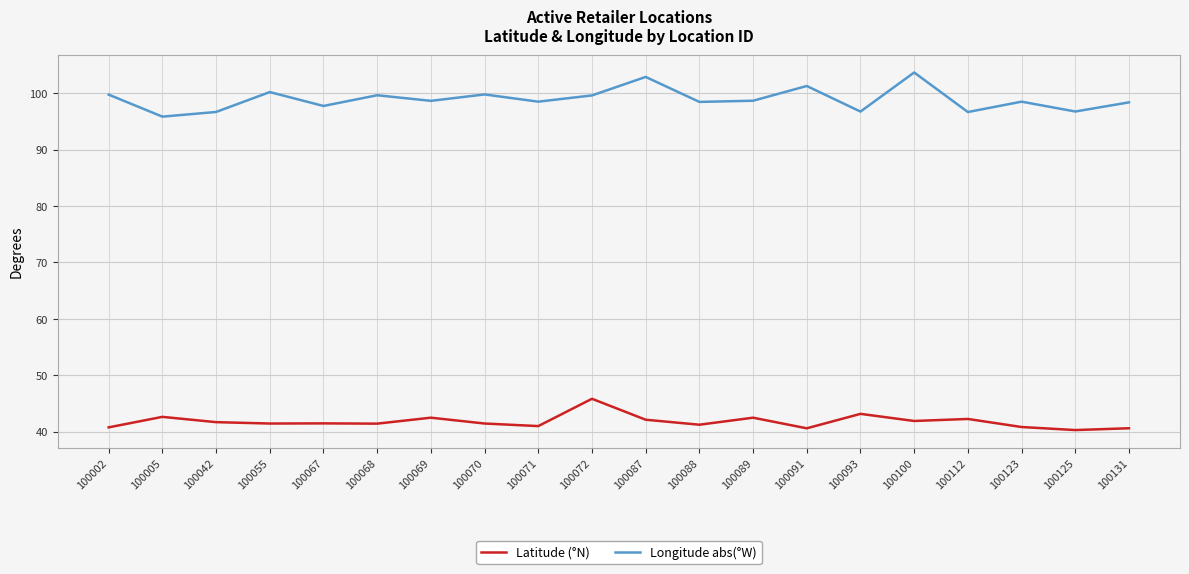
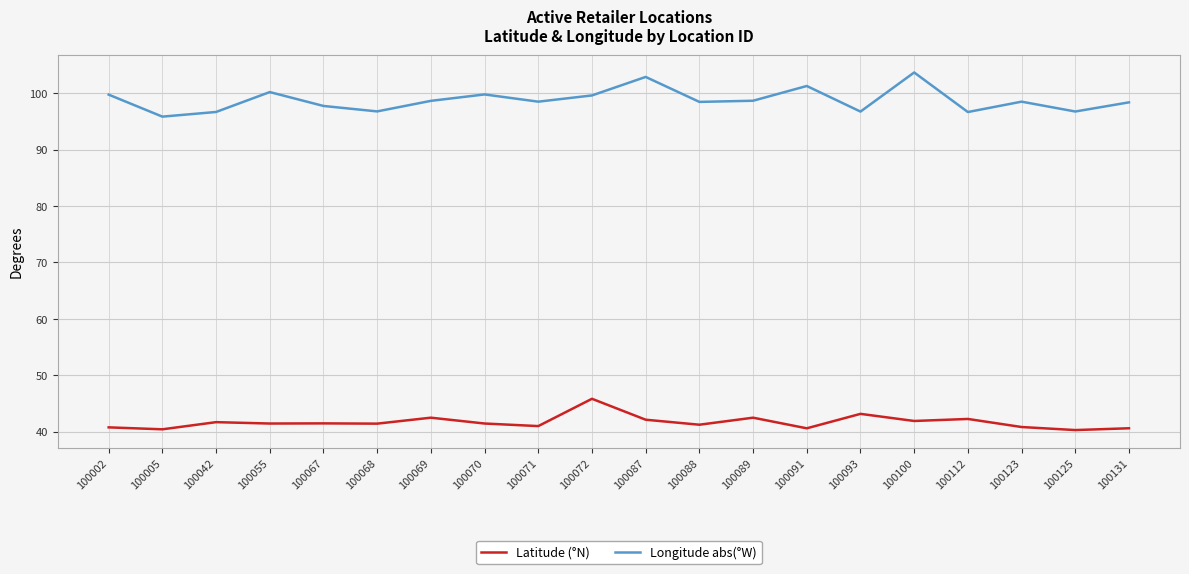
Latitude (°N), 100005: 43 -> 40
Longitude abs(°W), 100068: 100 -> 97
